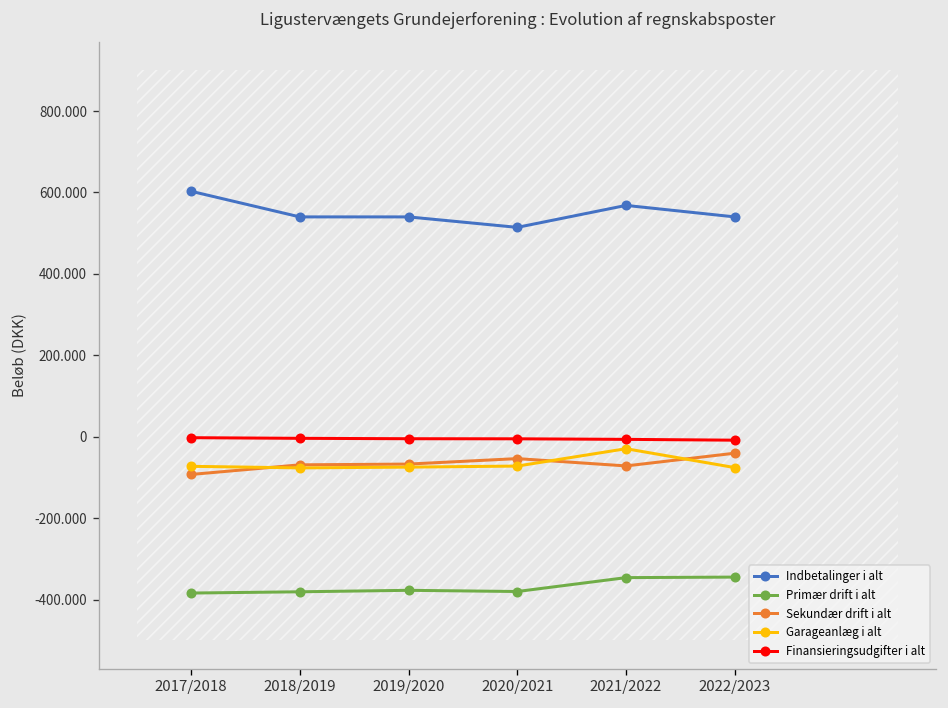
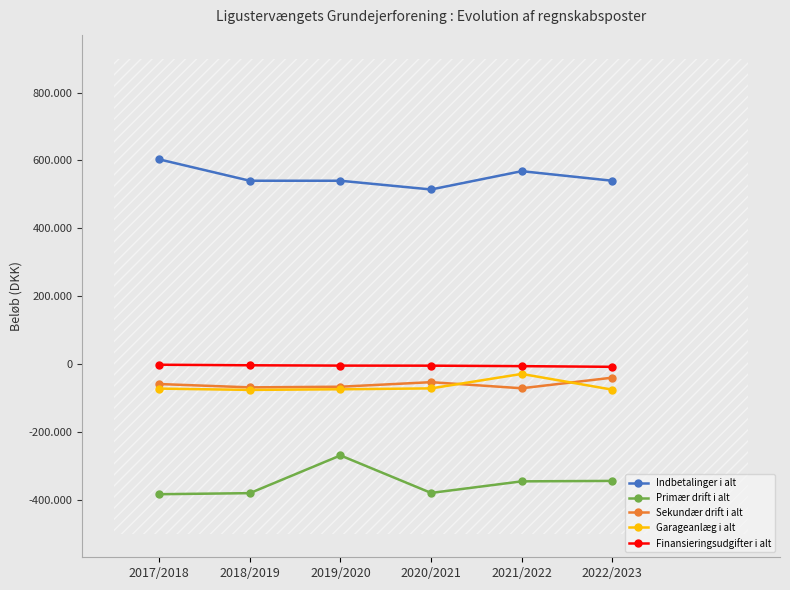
Sekundær drift i alt, 2017/2018: -90 -> -60
Primær drift i alt, 2019/2020: -380 -> -270
